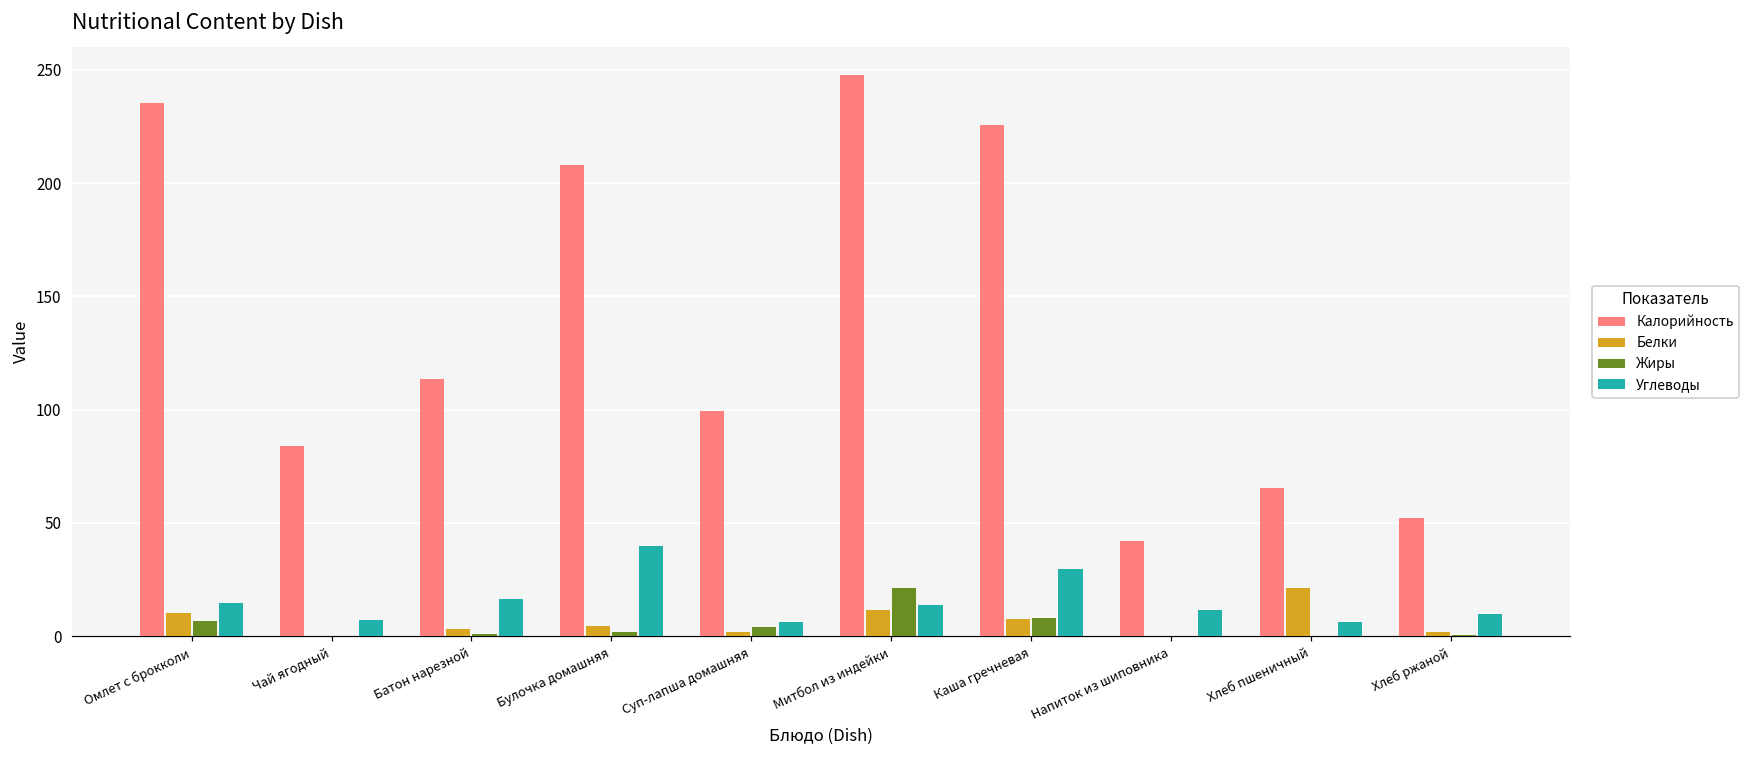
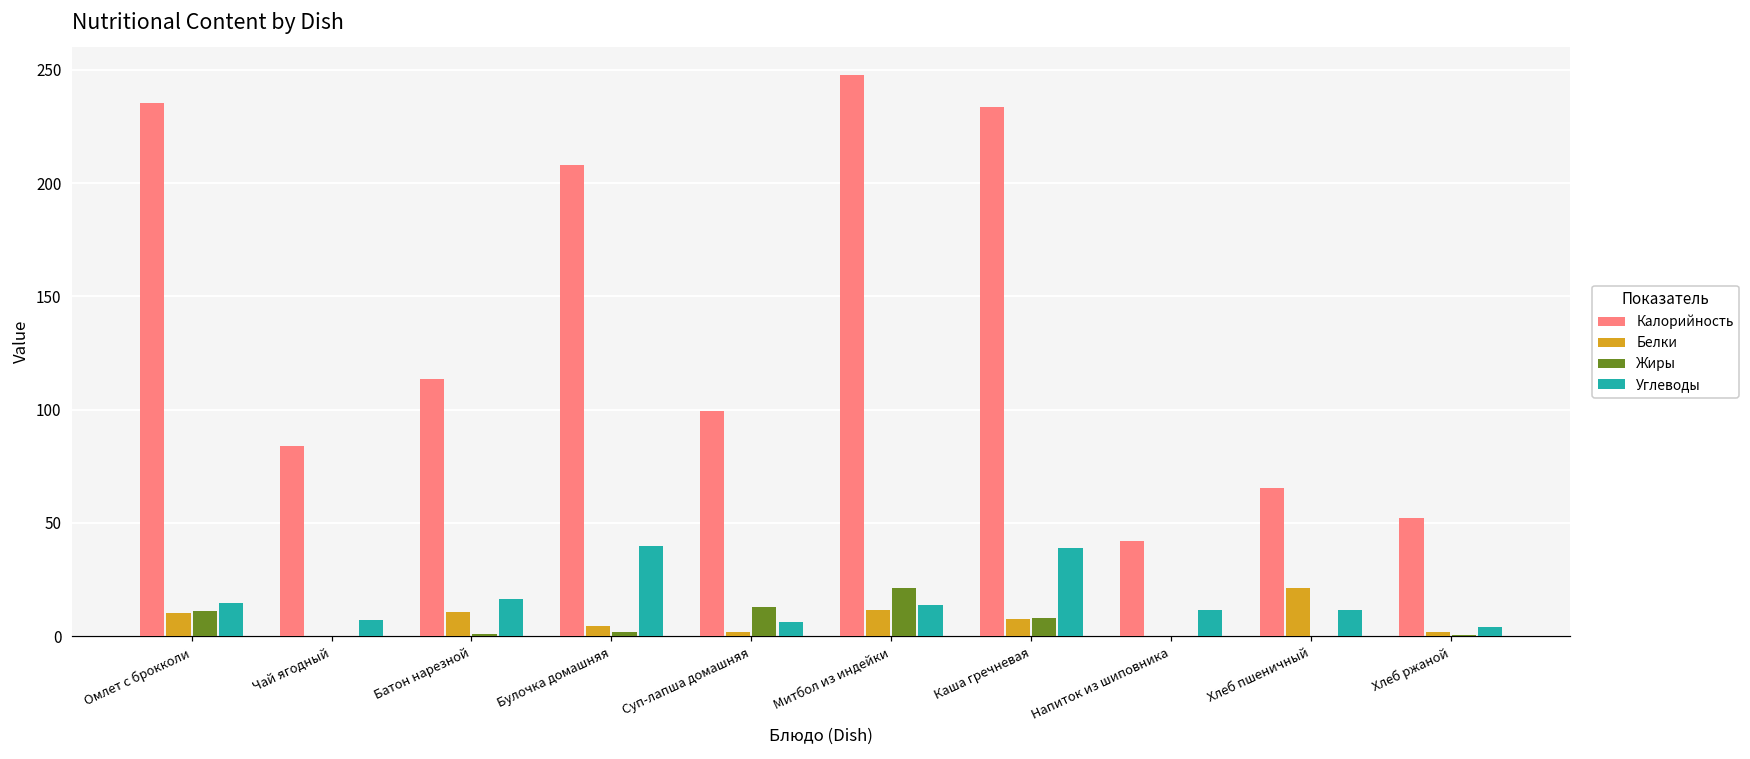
Жиры, Омлет с брокколи: 7 -> 11
Белки, Батон нарезной: 3 -> 11
Жиры, Суп-лапша домашняя: 4 -> 13
Калорийность, Каша гречневая: 226 -> 234
Углеводы, Каша гречневая: 30 -> 39
Углеводы, Хлеб пшеничный: 7 -> 11
Углеводы, Хлеб ржаной: 10 -> 4
